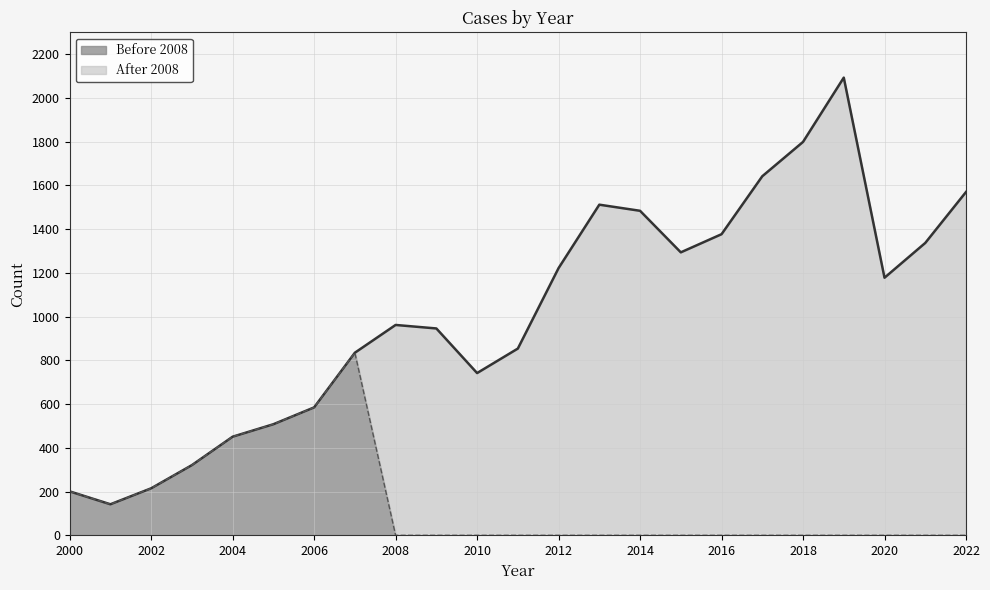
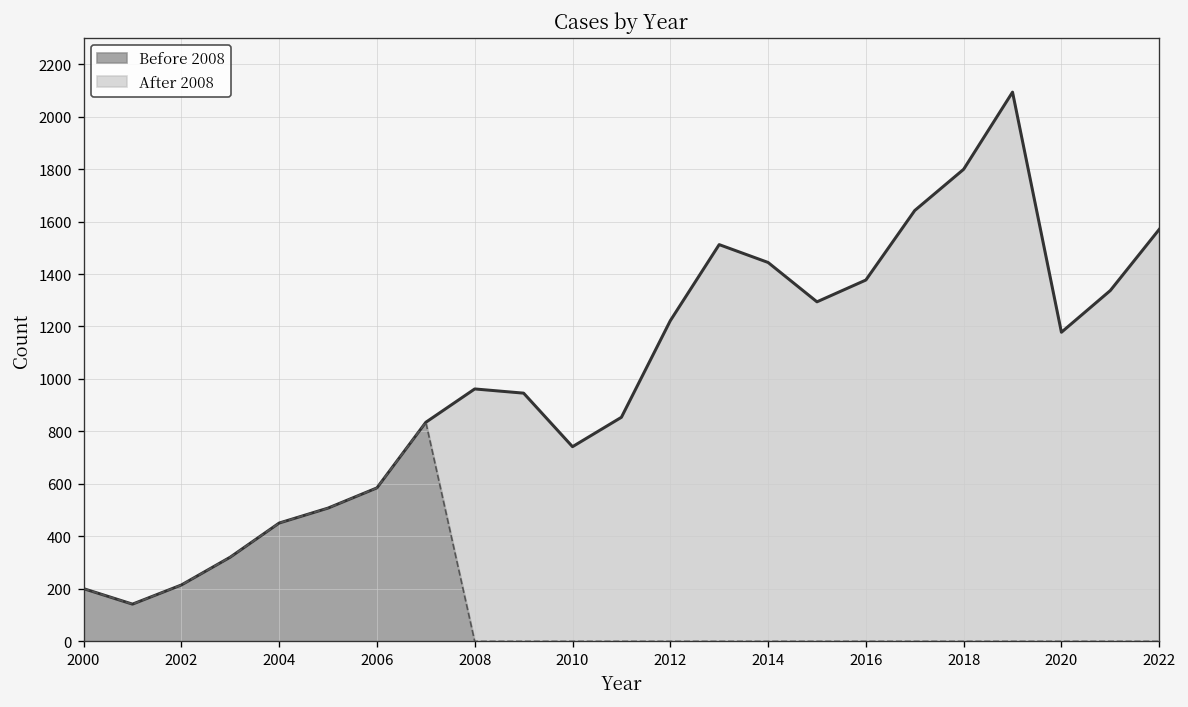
After 2008, 2014: 1480 -> 1440
